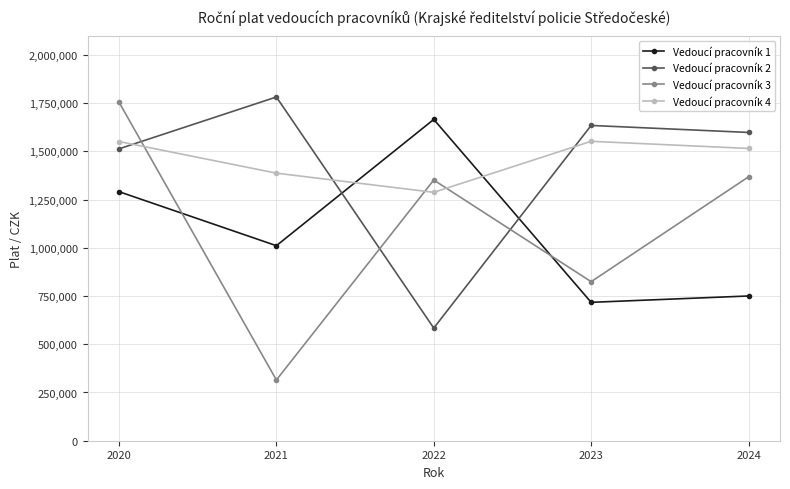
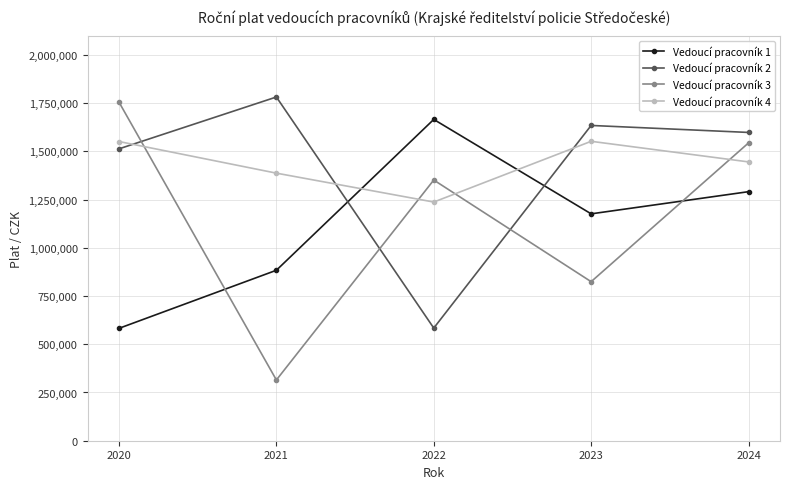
Vedoucí pracovník 1, 2020: 1,290,000 -> 580,000
Vedoucí pracovník 1, 2021: 1,010,000 -> 880,000
Vedoucí pracovník 4, 2022: 1,290,000 -> 1,240,000
Vedoucí pracovník 1, 2023: 720,000 -> 1,180,000
Vedoucí pracovník 1, 2024: 750,000 -> 1,290,000
Vedoucí pracovník 3, 2024: 1,370,000 -> 1,540,000
Vedoucí pracovník 4, 2024: 1,520,000 -> 1,450,000
